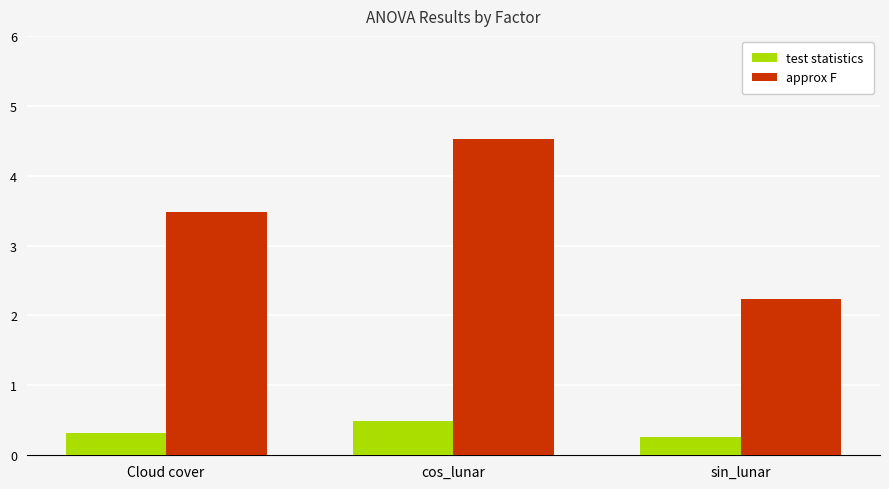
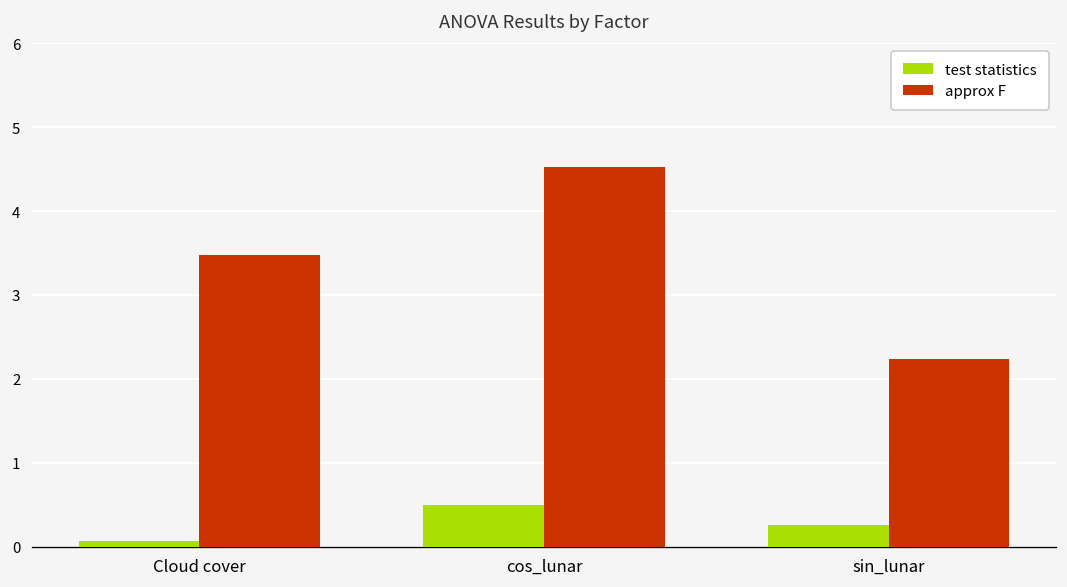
test statistics, Cloud cover: 0.3 -> 0.1
